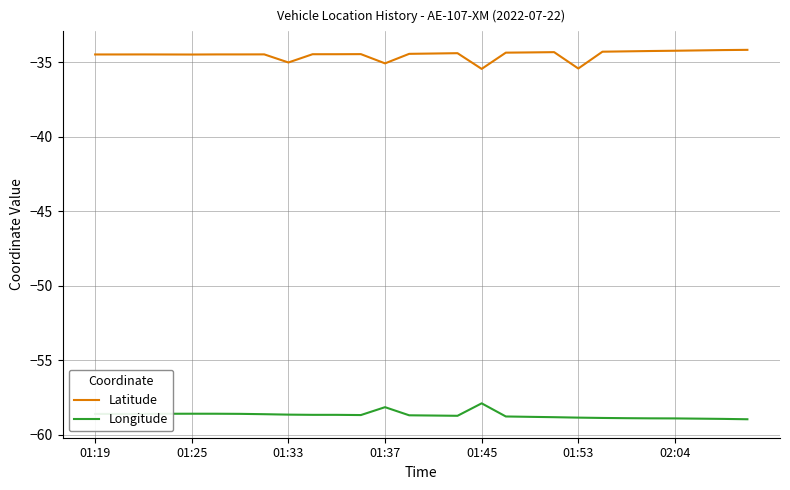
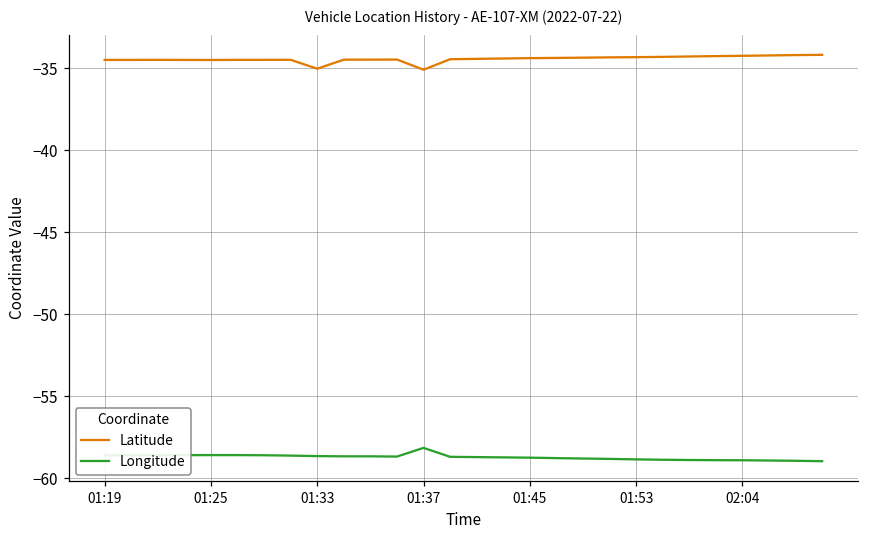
Latitude, 01:45: -35.5 -> -34.4
Longitude, 01:45: -57.9 -> -58.8
Latitude, 01:53: -35.4 -> -34.3
